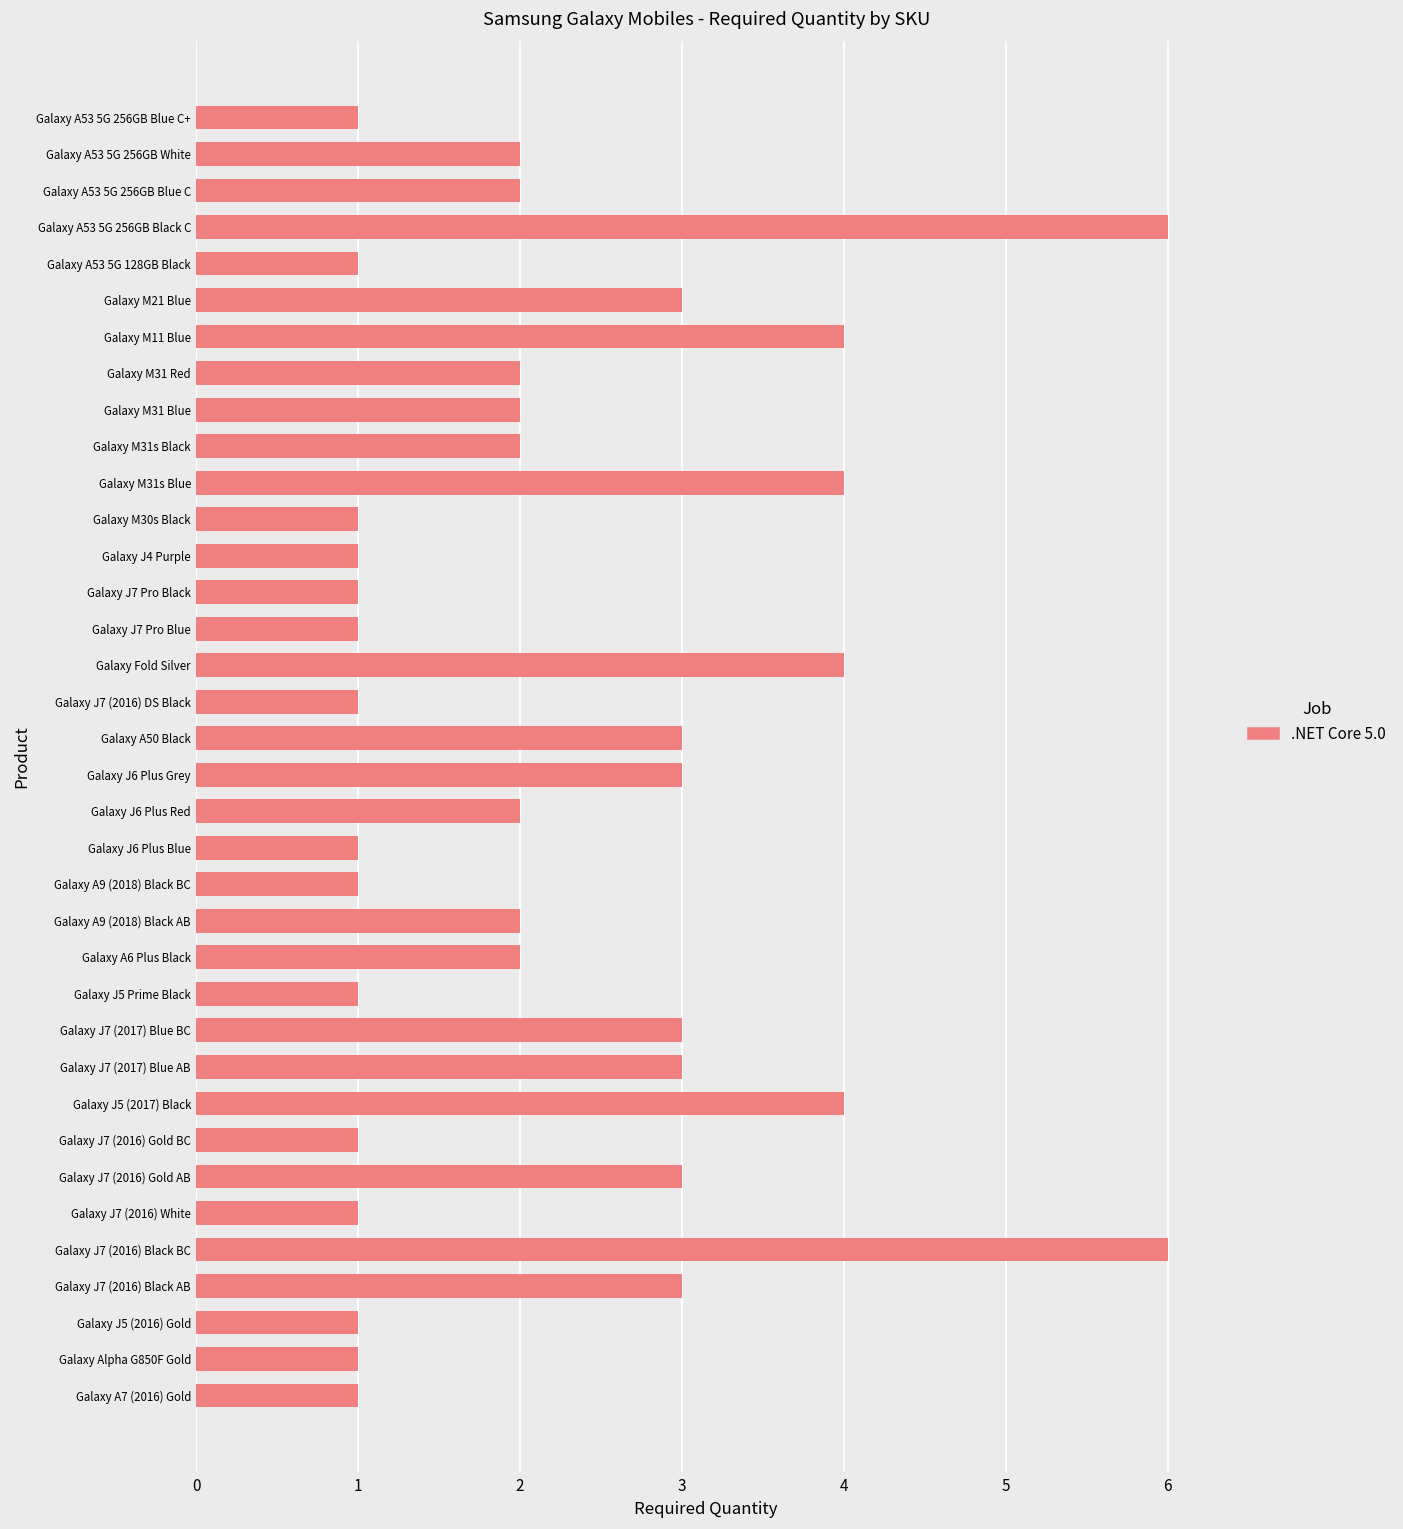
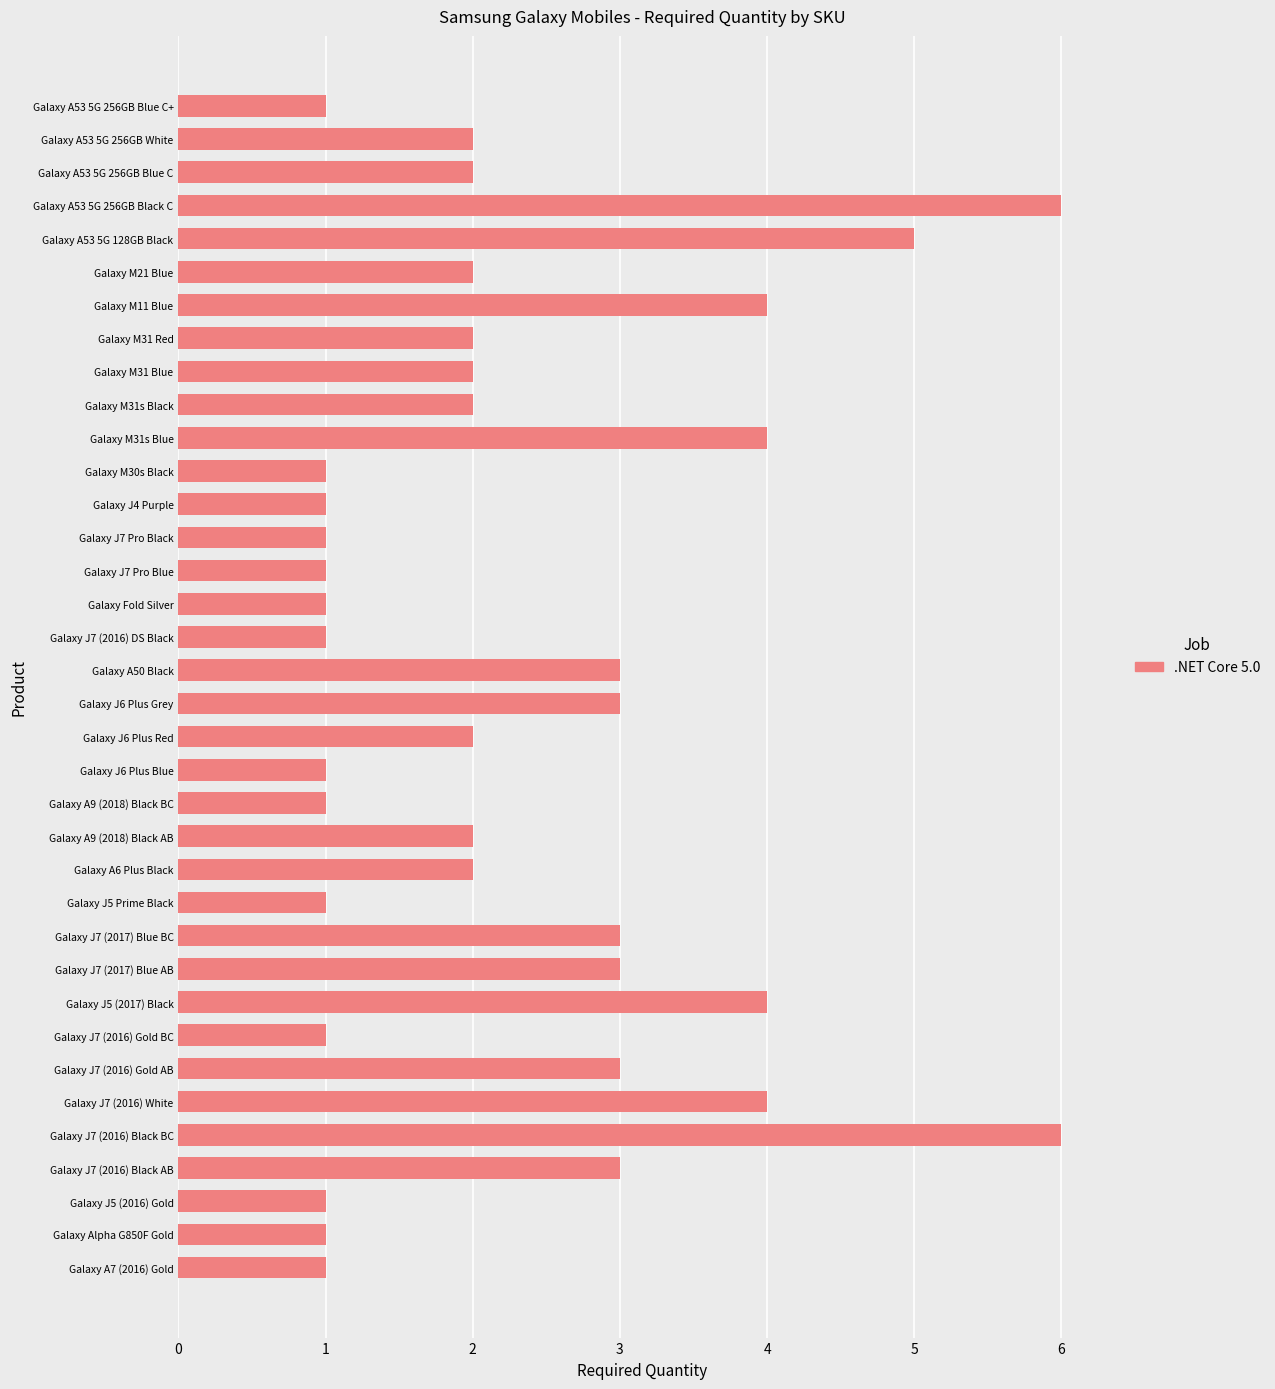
Galaxy A53 5G 128GB Black: 1 -> 5
Galaxy M21 Blue: 3 -> 2
Galaxy Fold Silver: 4 -> 1
Galaxy J7 (2016) White: 1 -> 4
